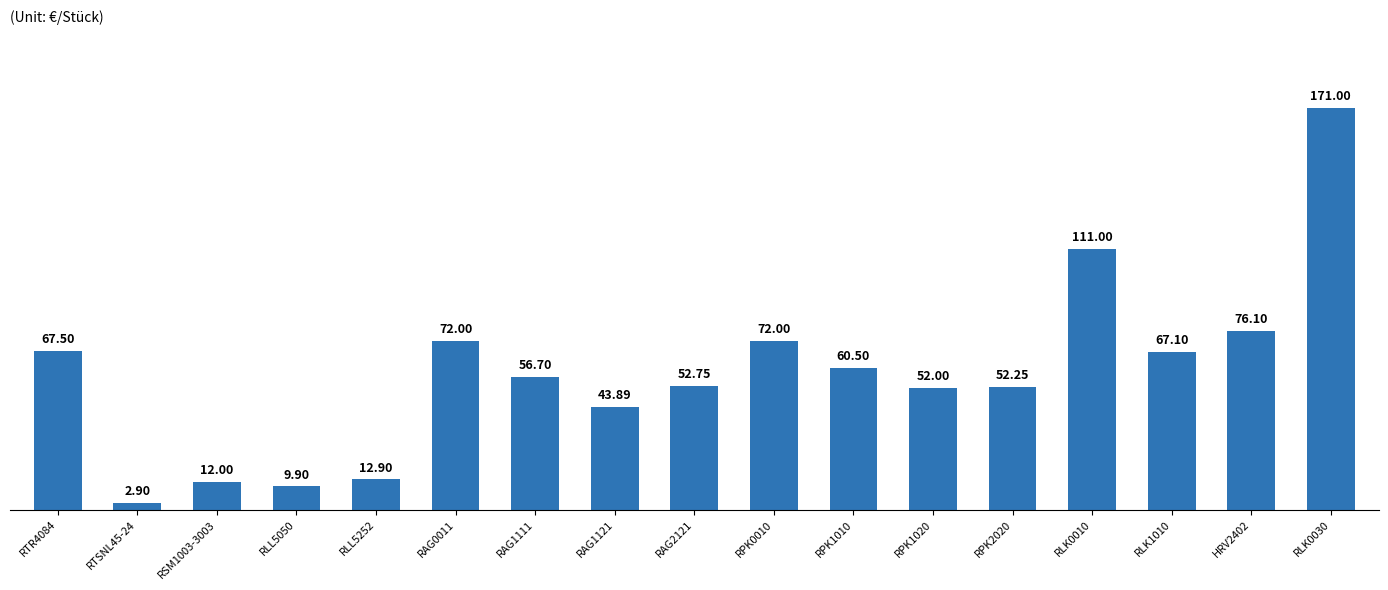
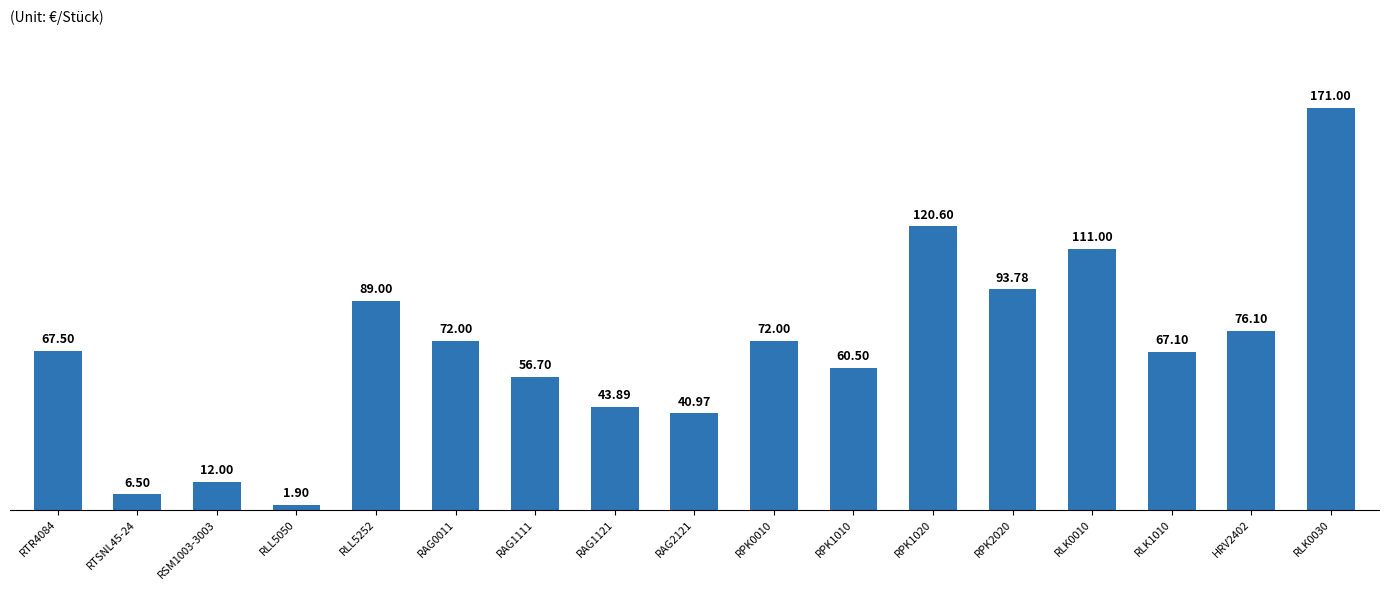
RTSNL45-24: 2.90 -> 6.50
RLL5050: 9.90 -> 1.90
RLL5252: 12.90 -> 89.00
RAG2121: 52.75 -> 40.97
RPK1020: 52.00 -> 120.60
RPK2020: 52.25 -> 93.78
